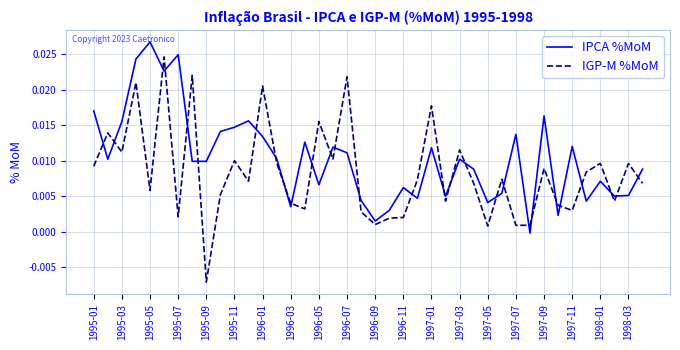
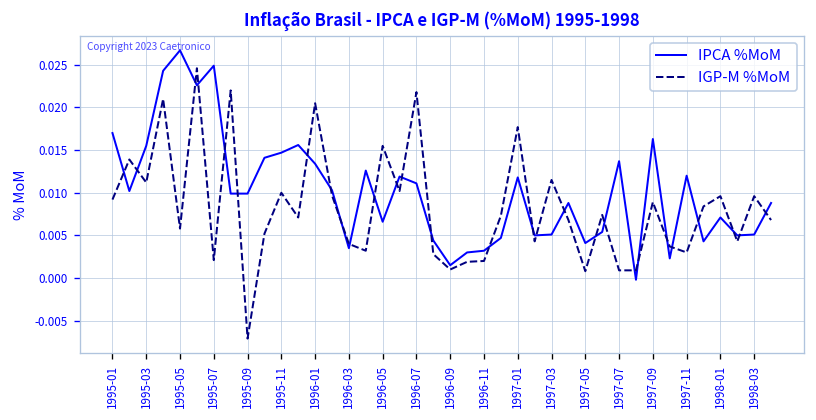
IPCA %MoM, 1996-11: 0.006 -> 0.003
IPCA %MoM, 1997-03: 0.010 -> 0.005
